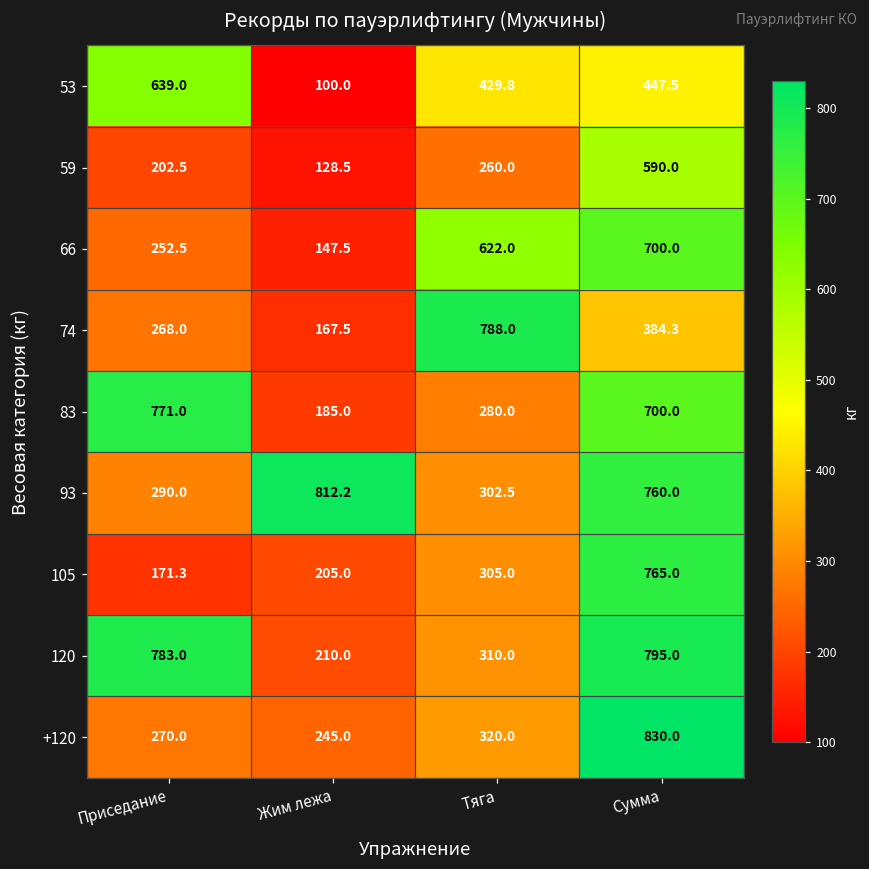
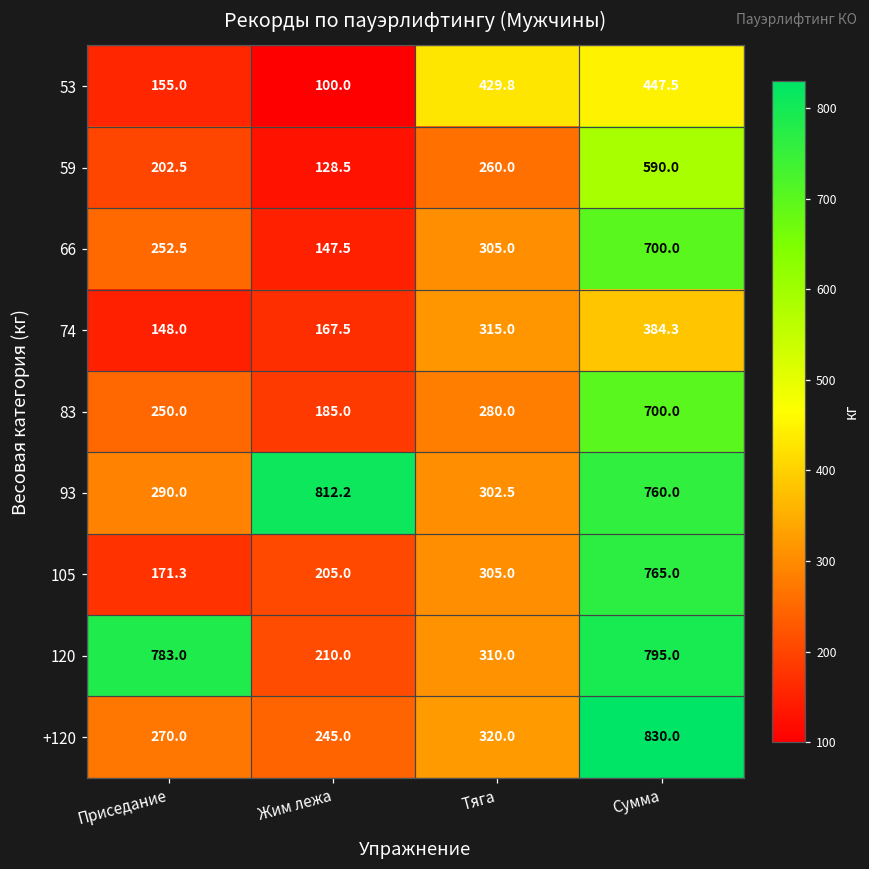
53, Приседание: 639.0 -> 155.0
66, Тяга: 622.0 -> 305.0
74, Приседание: 268.0 -> 148.0
74, Тяга: 788.0 -> 315.0
83, Приседание: 771.0 -> 250.0
